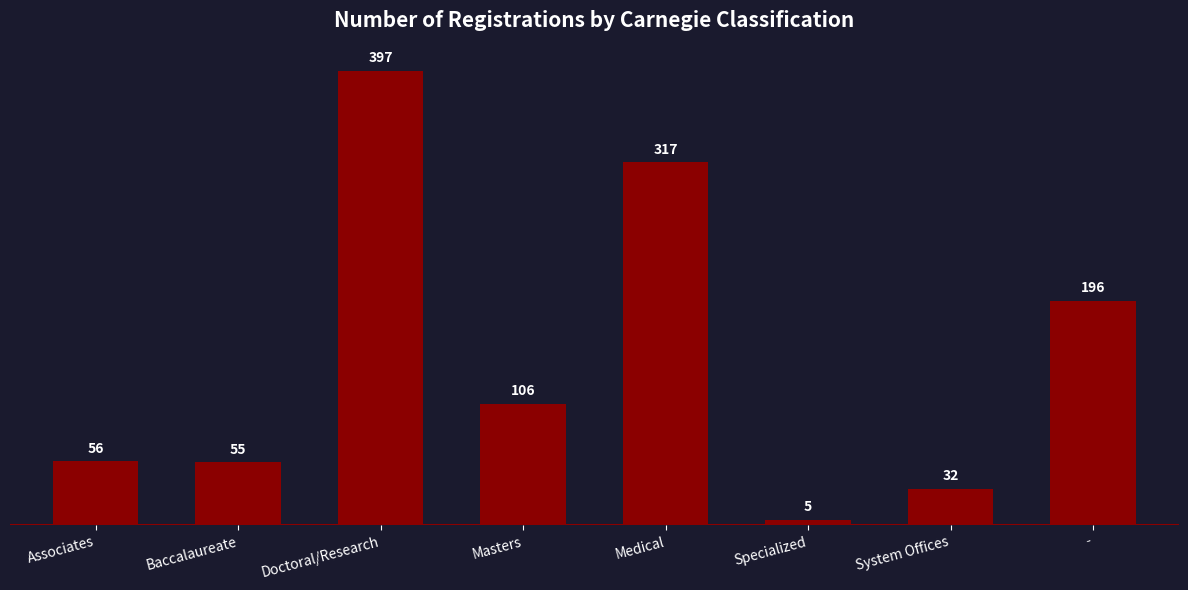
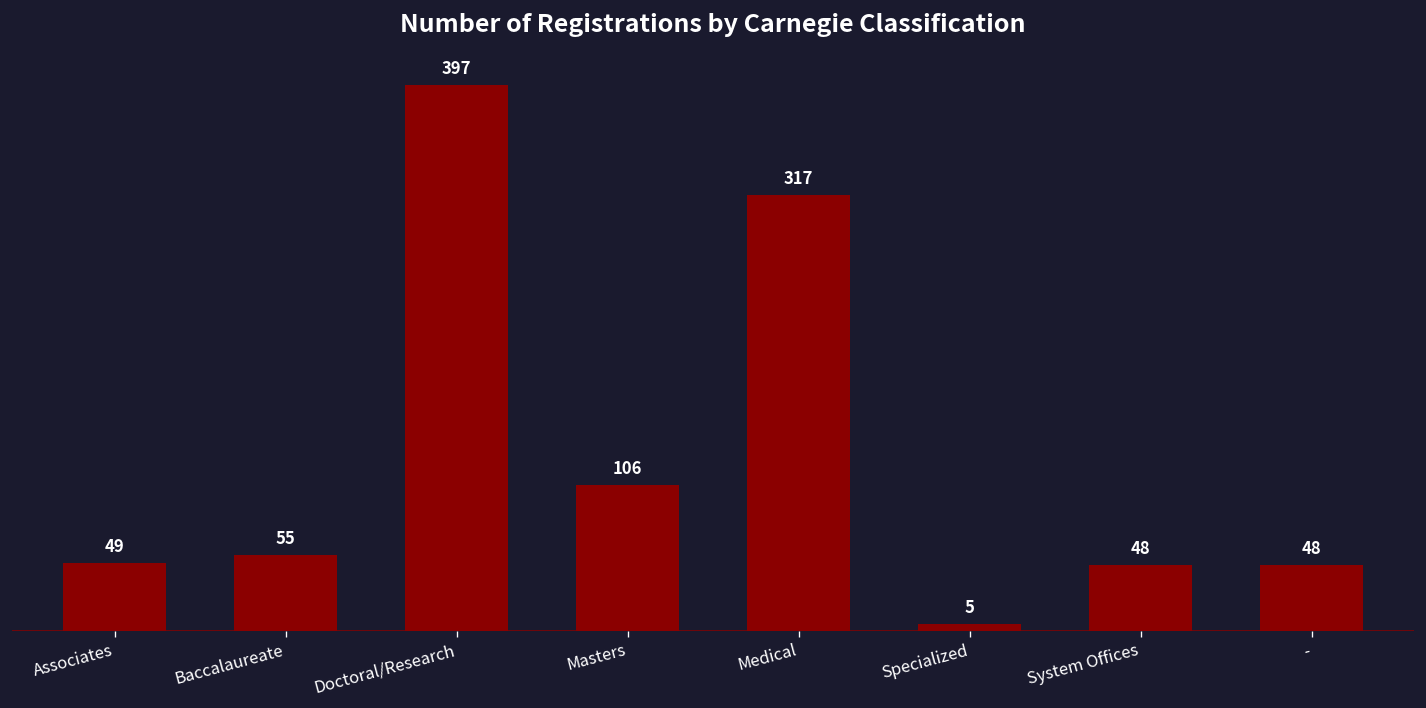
Associates: 56 -> 49
System Offices: 32 -> 48
-: 196 -> 48
